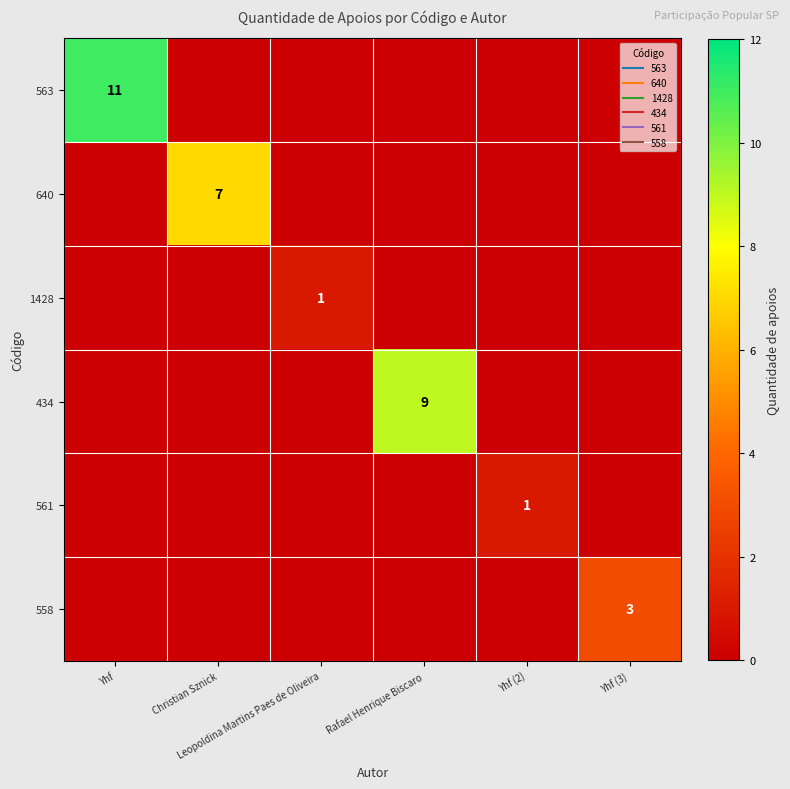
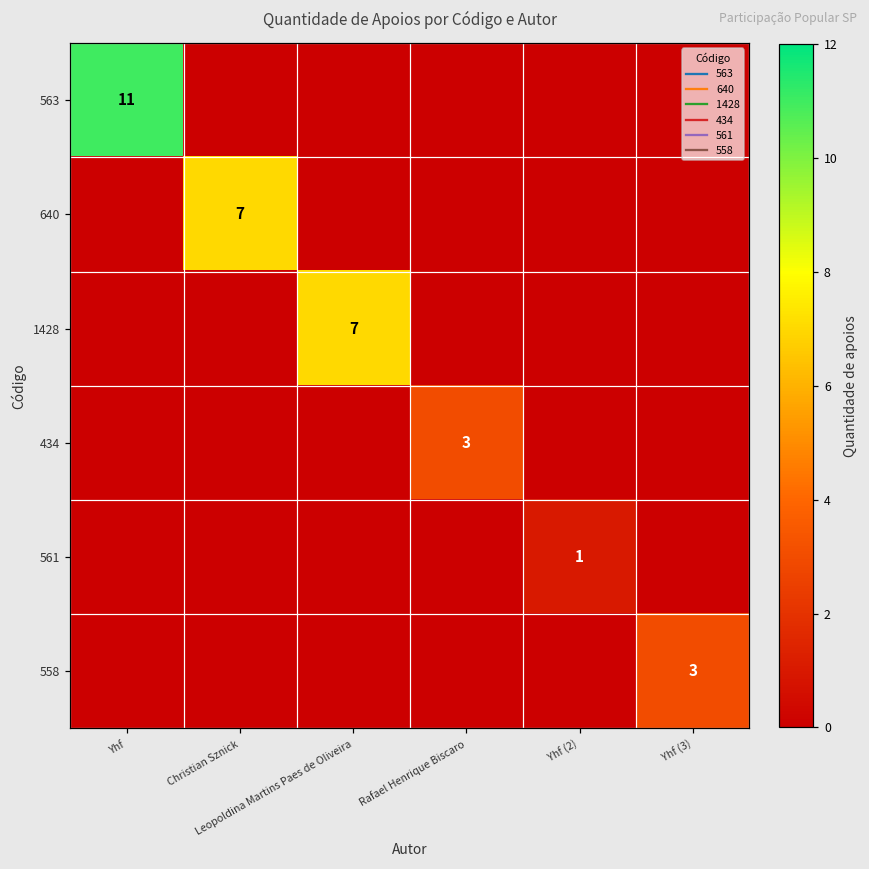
1428, Leopoldina Martins Paes de Oliveira: 1 -> 7
434, Rafael Henrique Biscaro: 9 -> 3
